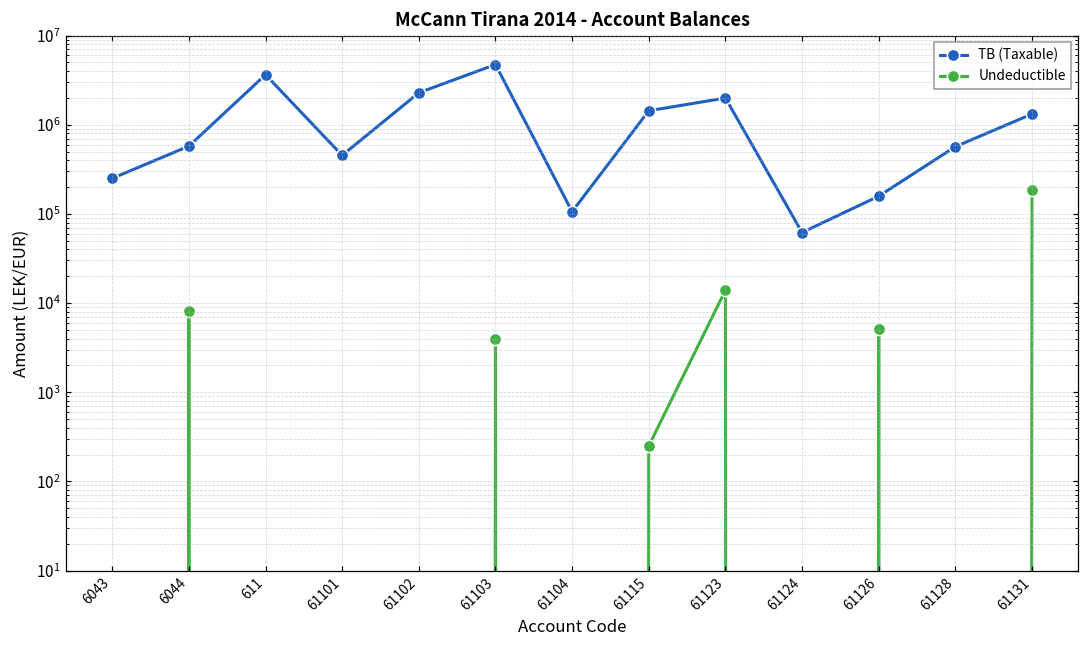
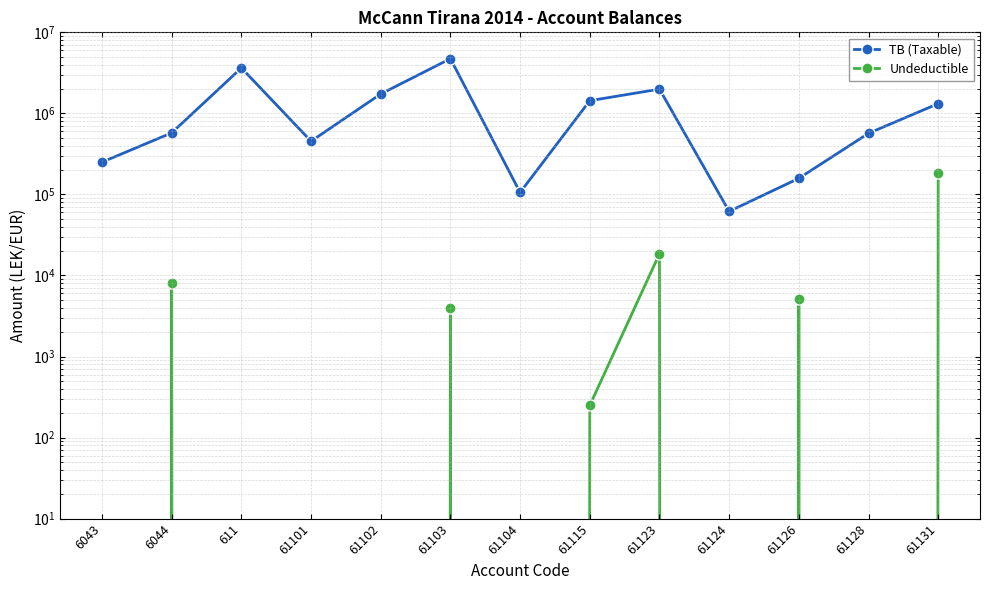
TB (Taxable), 61102: 2300000 -> 1700000
Undeductible, 61123: 14000 -> 19000
